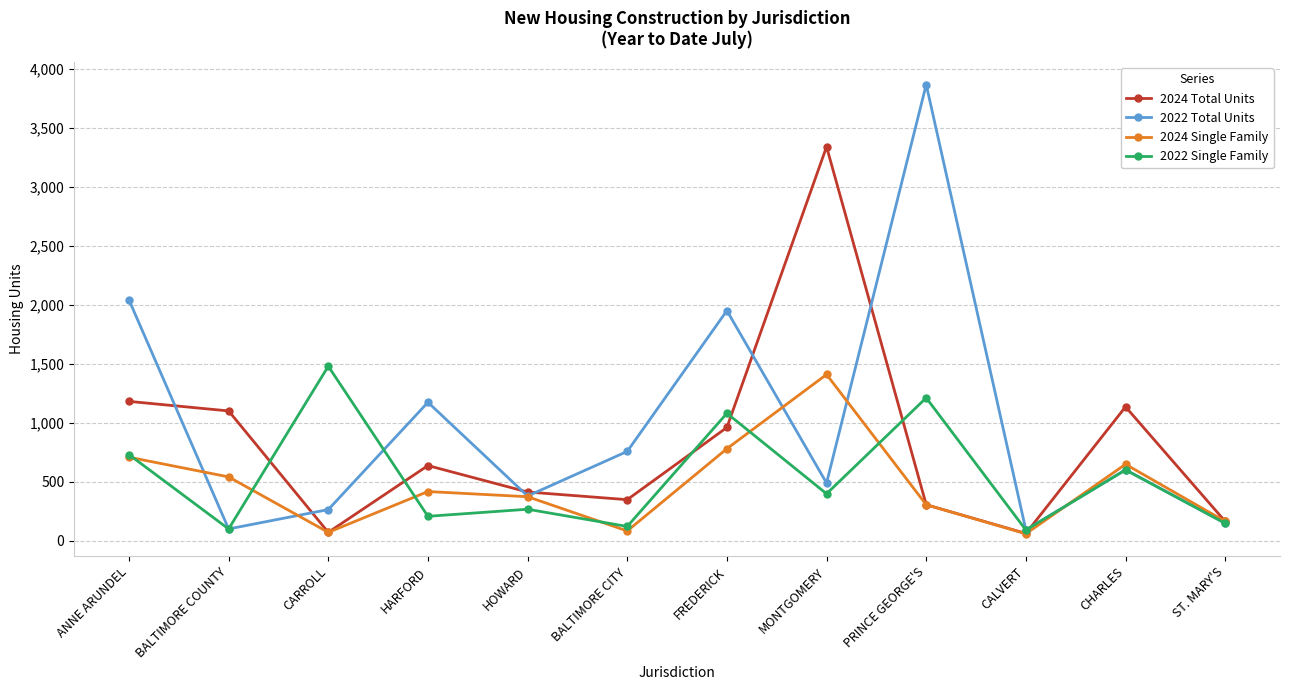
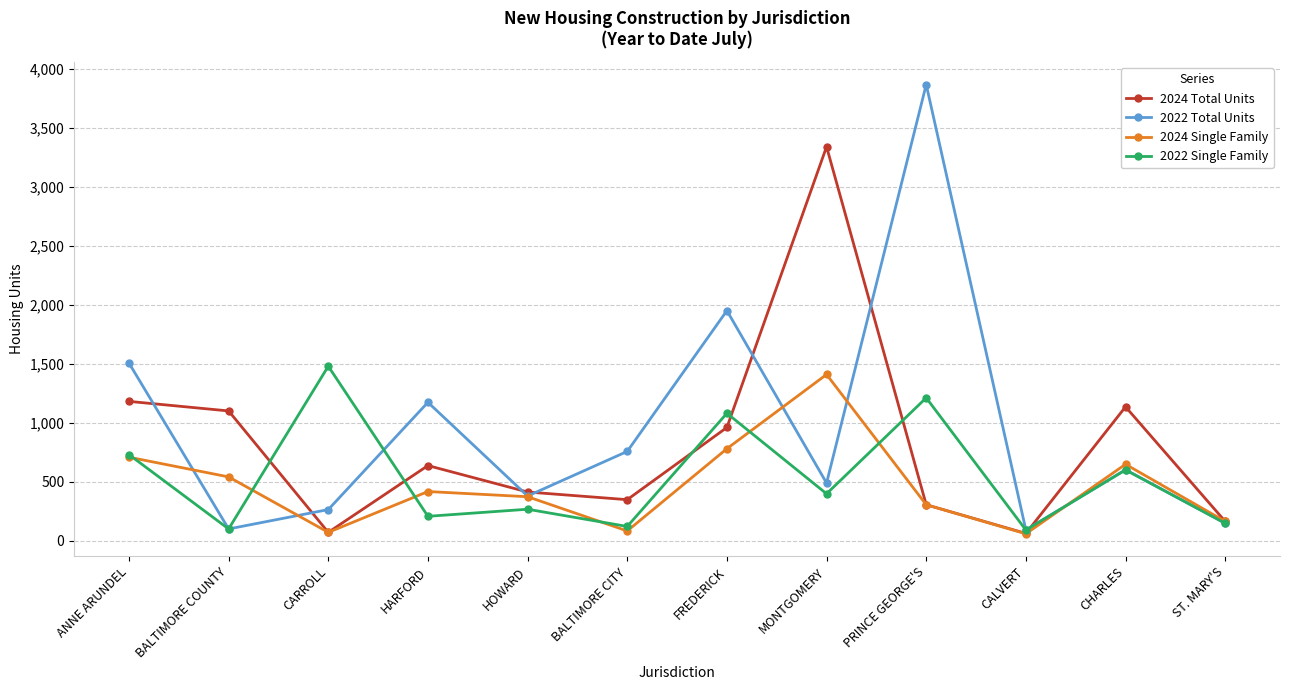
2022 Total Units, ANNE ARUNDEL: 2,040 -> 1,510
